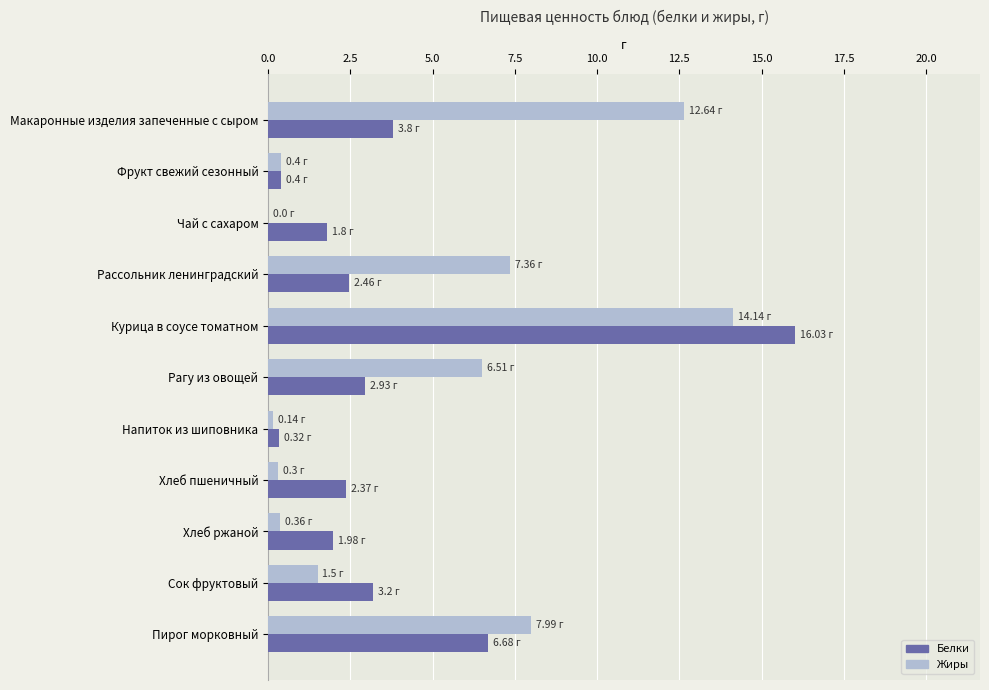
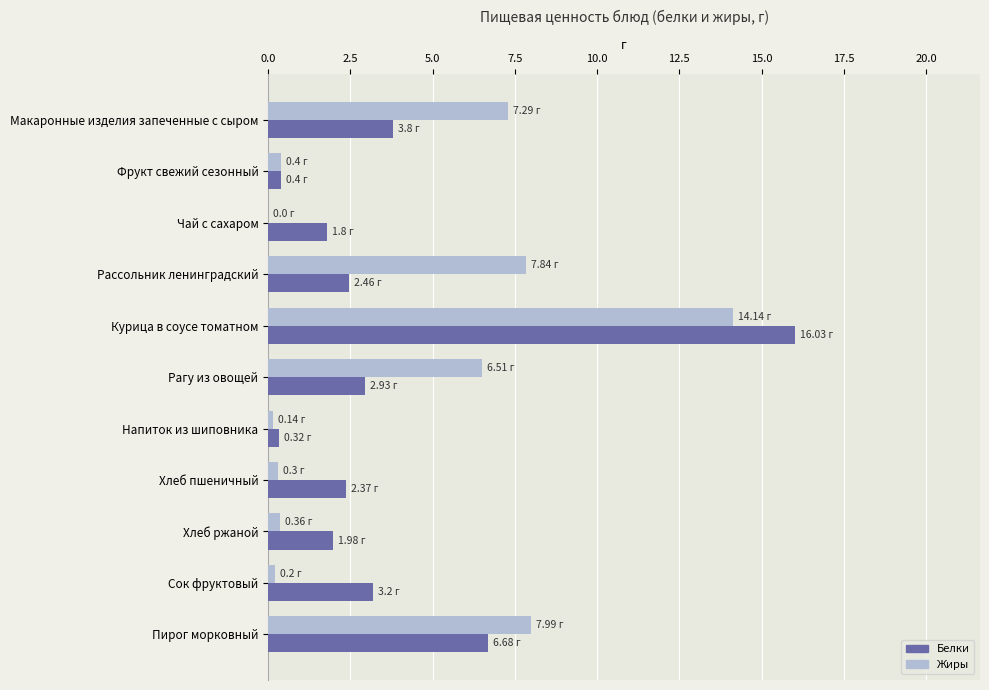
Жиры, Макаронные изделия запеченные с сыром: 12.64 -> 7.29
Жиры, Рассольник ленинградский: 7.36 -> 7.84
Жиры, Сок фруктовый: 1.5 -> 0.2
